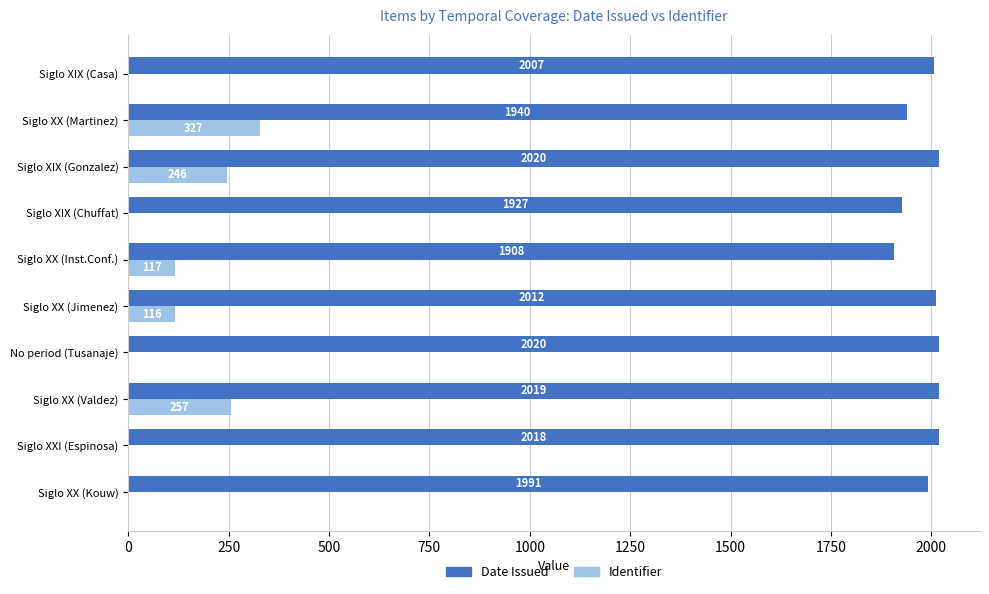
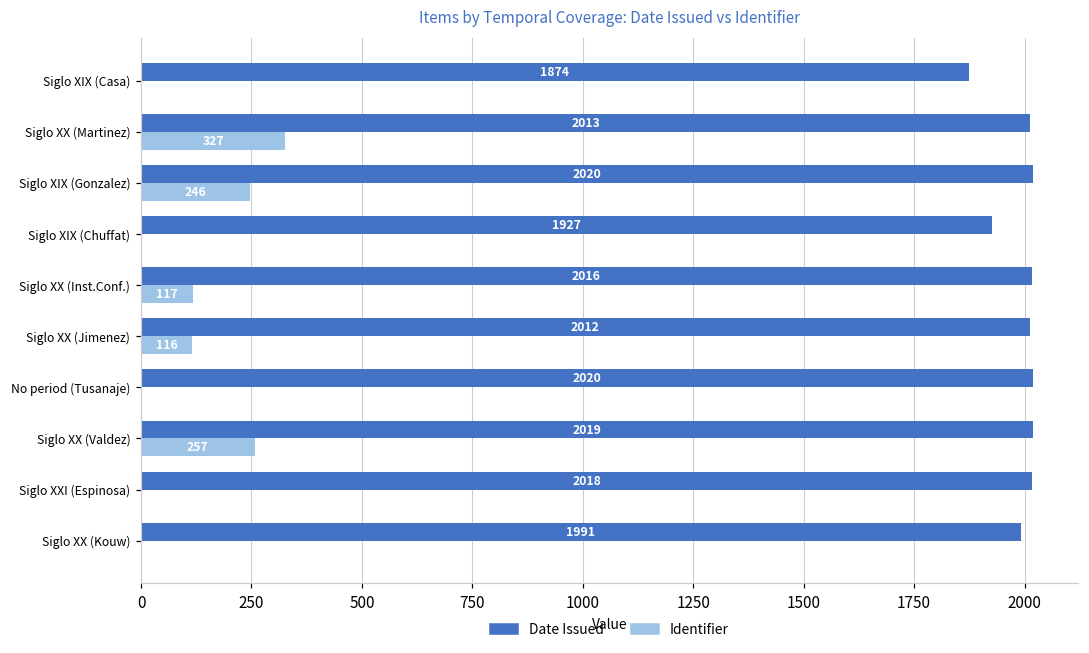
Date Issued, Siglo XIX (Casa): 2007 -> 1874
Date Issued, Siglo XX (Martinez): 1940 -> 2013
Date Issued, Siglo XX (Inst.Conf.): 1908 -> 2016
